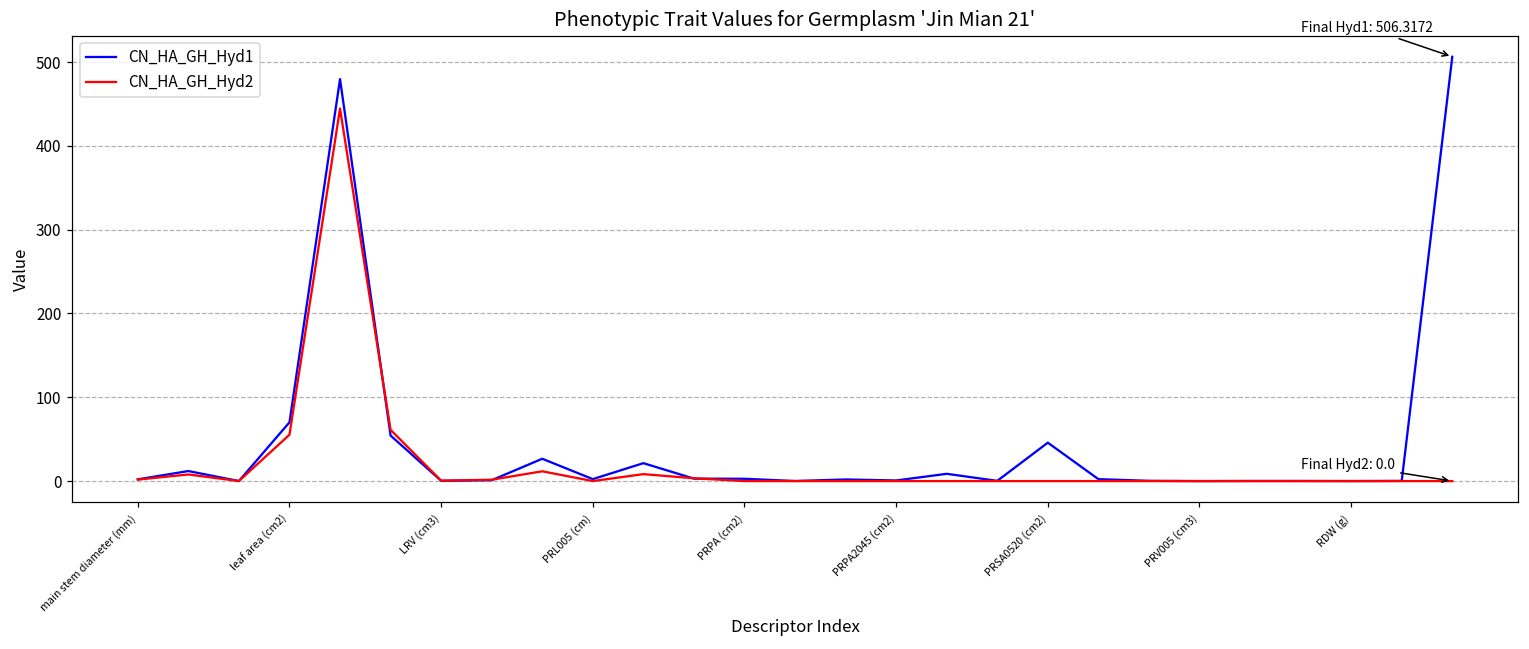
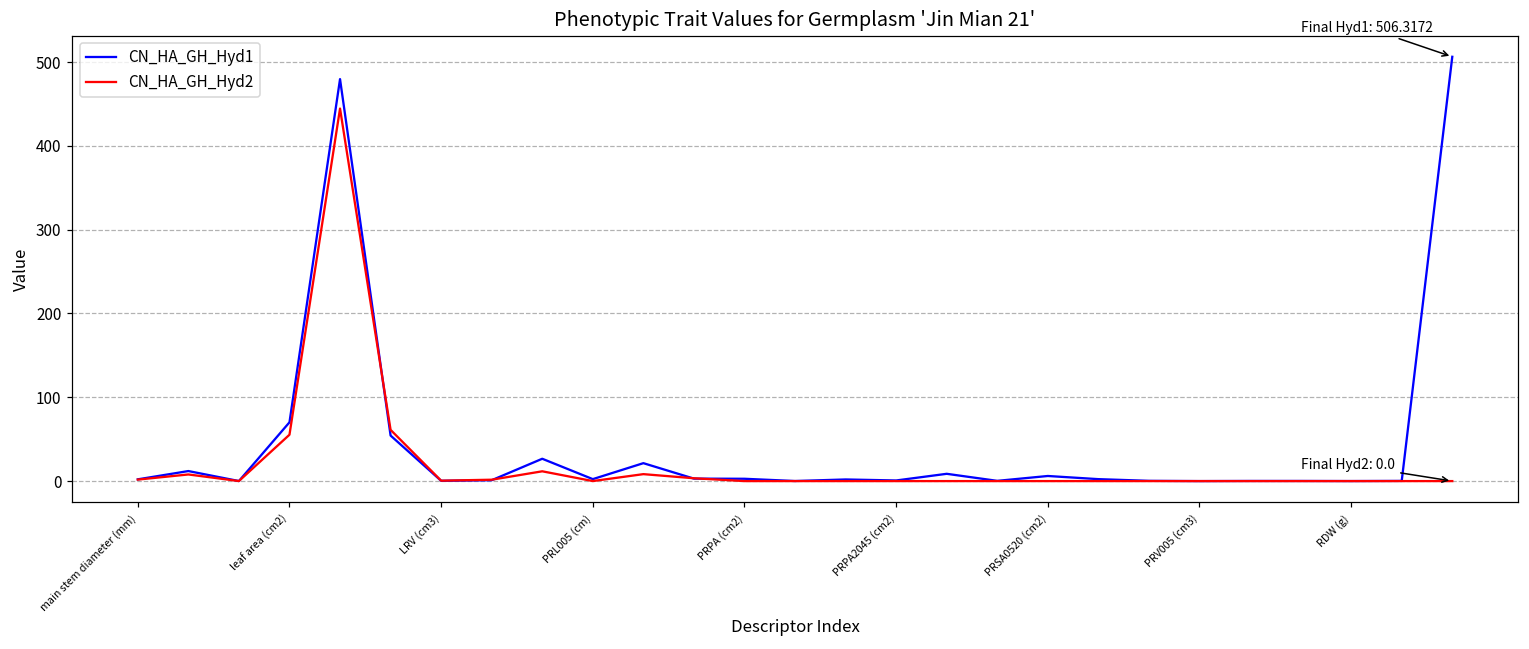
CN_HA_GH_Hyd1, PRSA0520 (cm2): 50 -> 10
